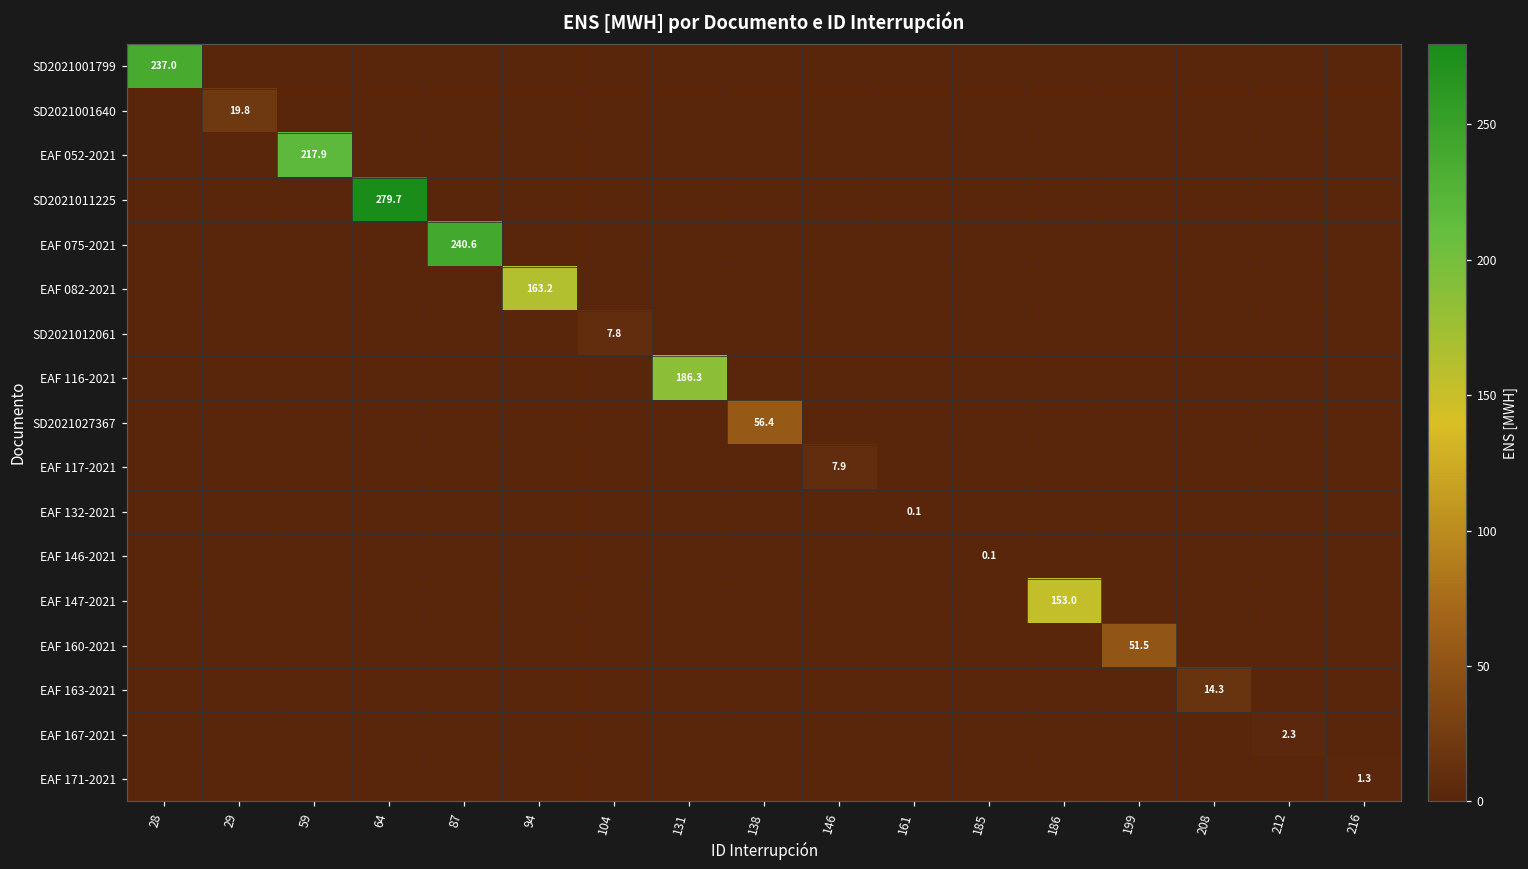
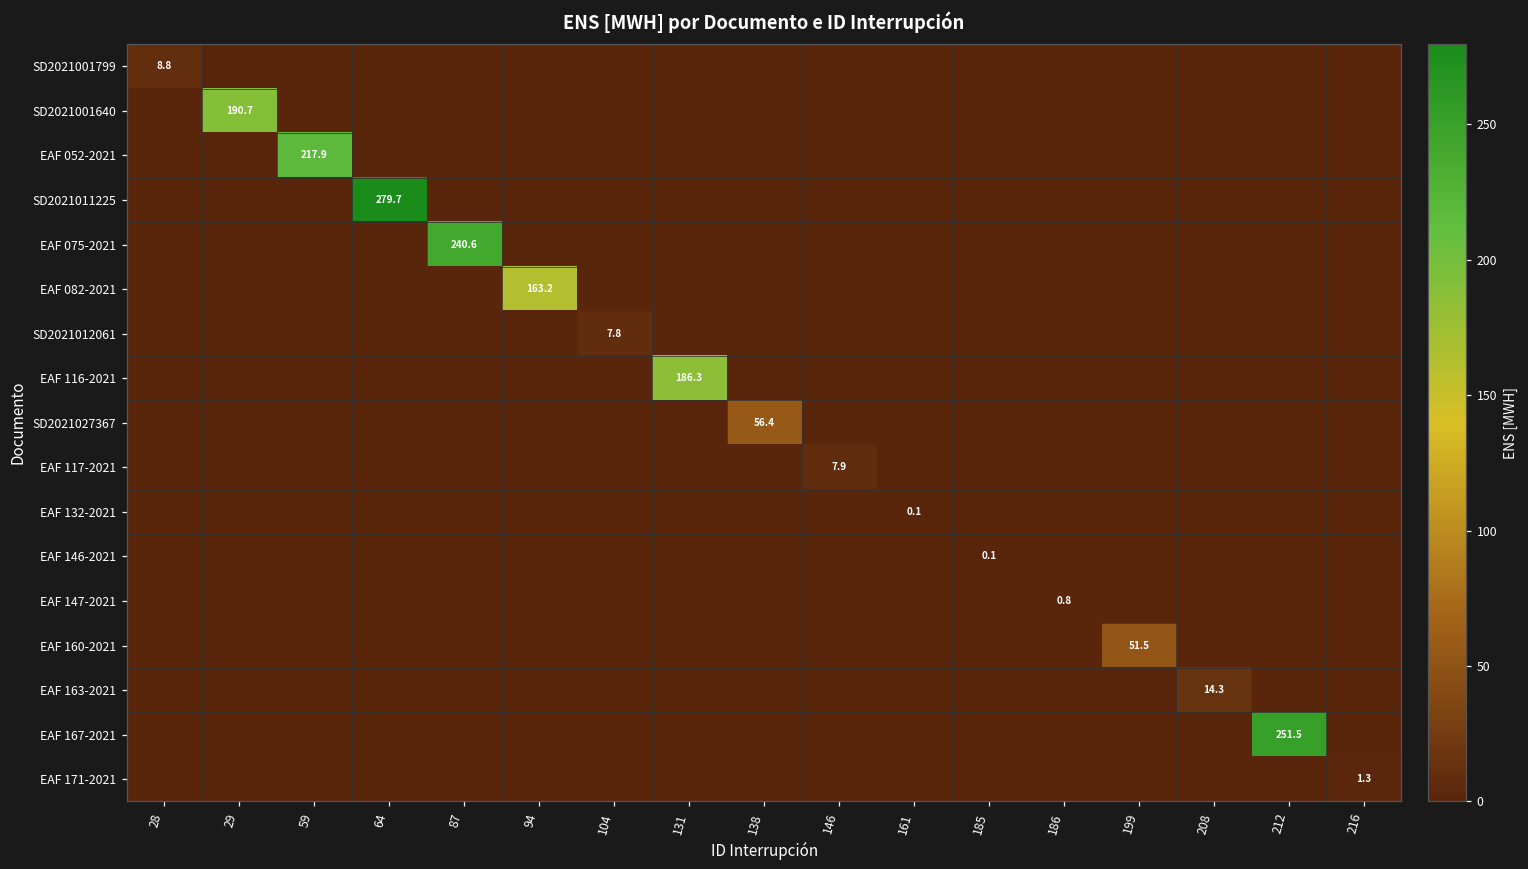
SD2021001799, 28: 237.0 -> 8.8
SD2021001640, 29: 19.8 -> 190.7
EAF 147-2021, 186: 153.0 -> 0.8
EAF 167-2021, 212: 2.3 -> 251.5
